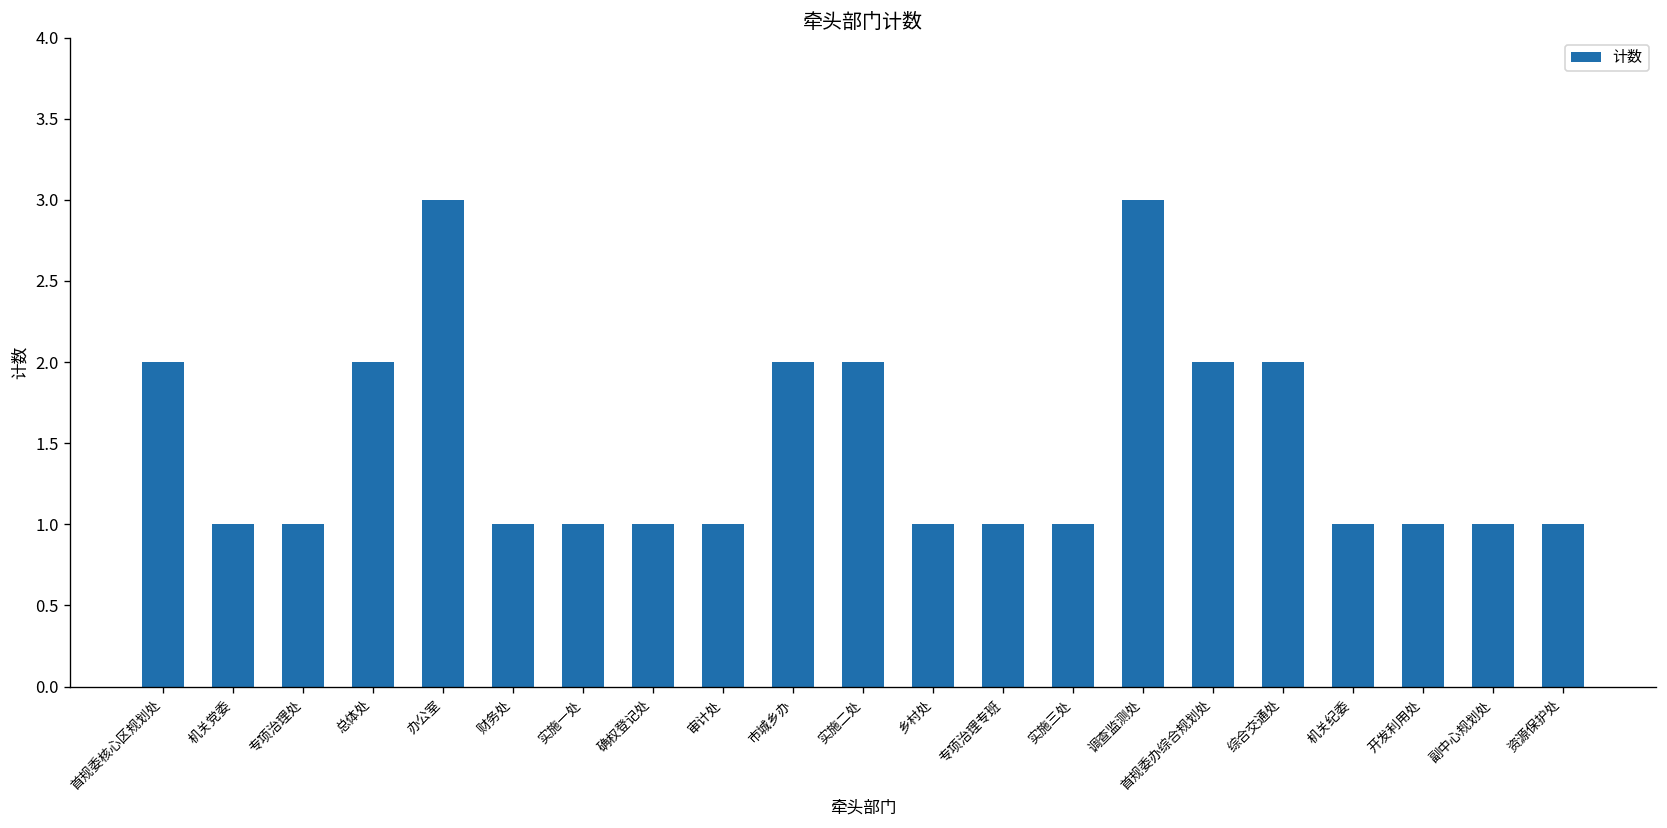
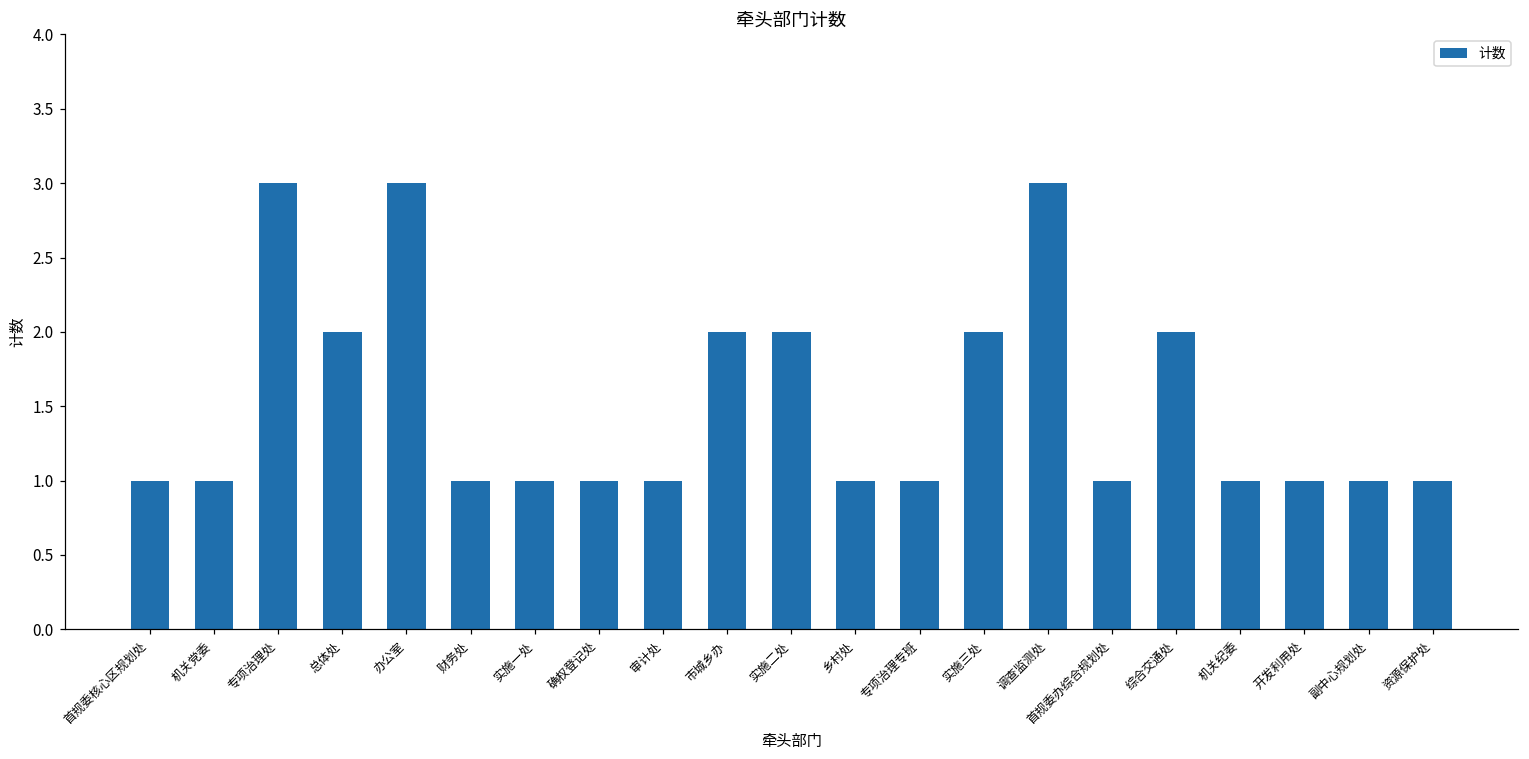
首规委核心区规划处: 2 -> 1
专项治理处: 1 -> 3
实施三处: 1 -> 2
首规委办综合规划处: 2 -> 1
